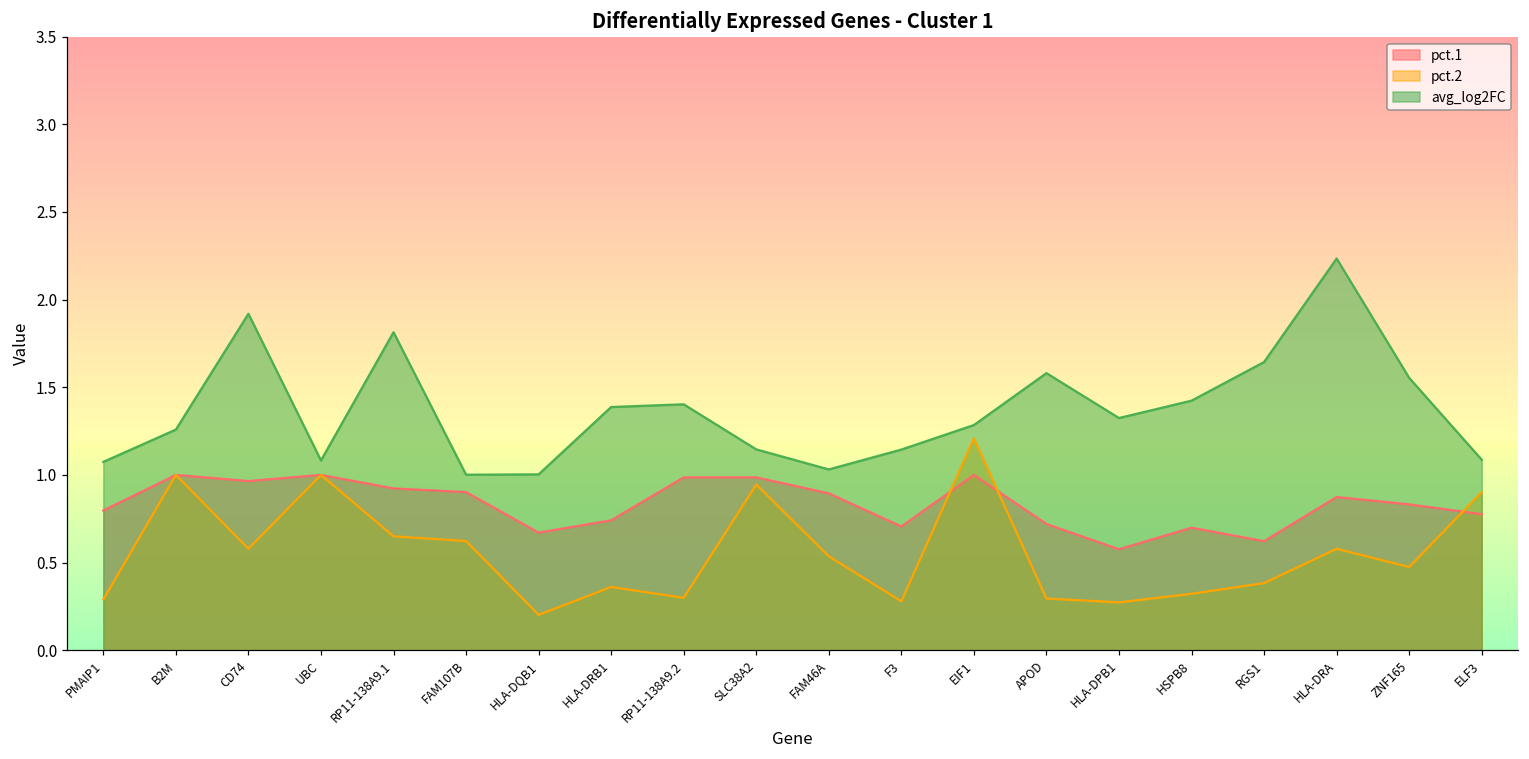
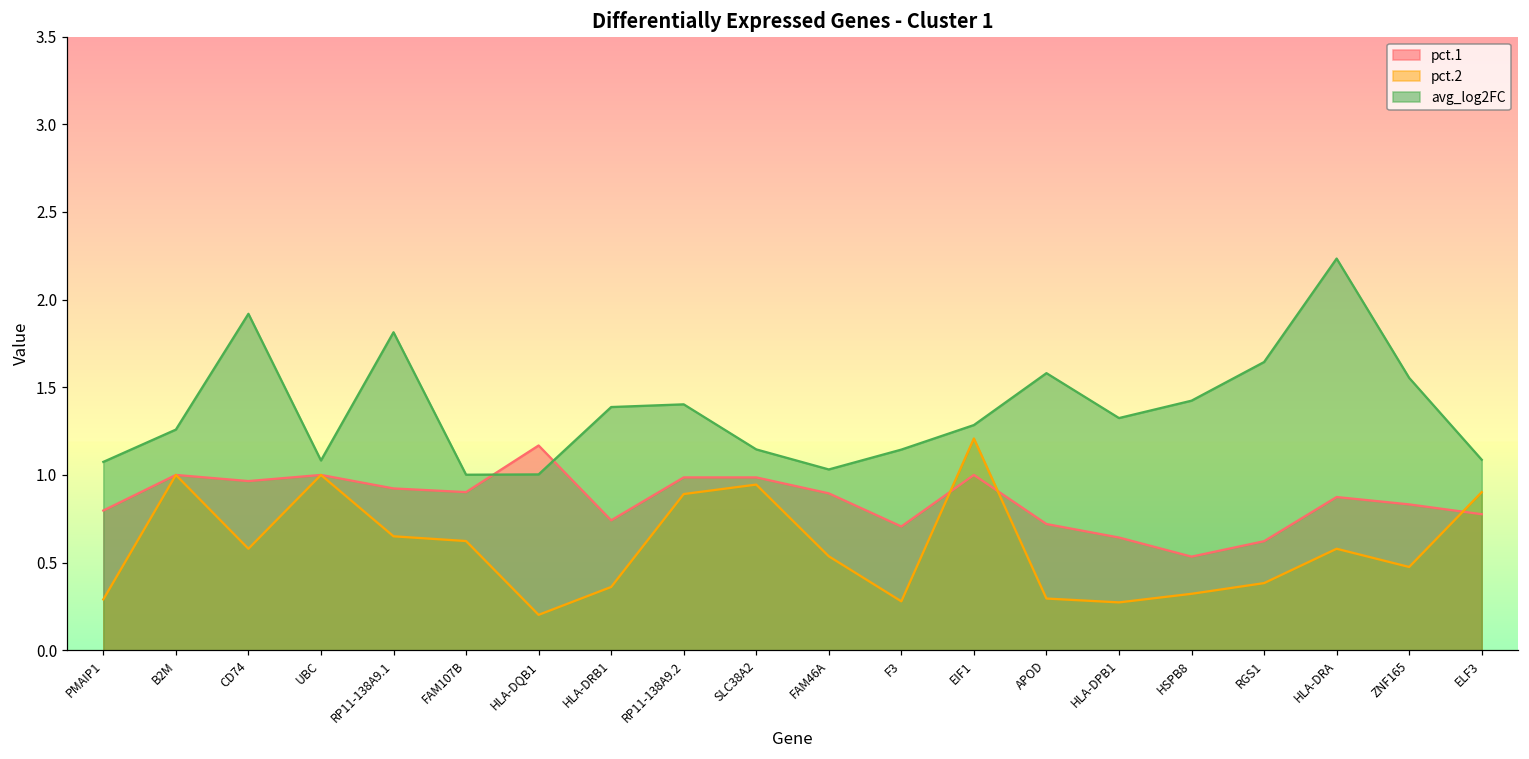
pct.1, HLA-DQB1: 0.67 -> 1.17
pct.2, RP11-138A9.2: 0.30 -> 0.89
pct.1, HLA-DPB1: 0.58 -> 0.64
pct.1, HSPB8: 0.70 -> 0.53
